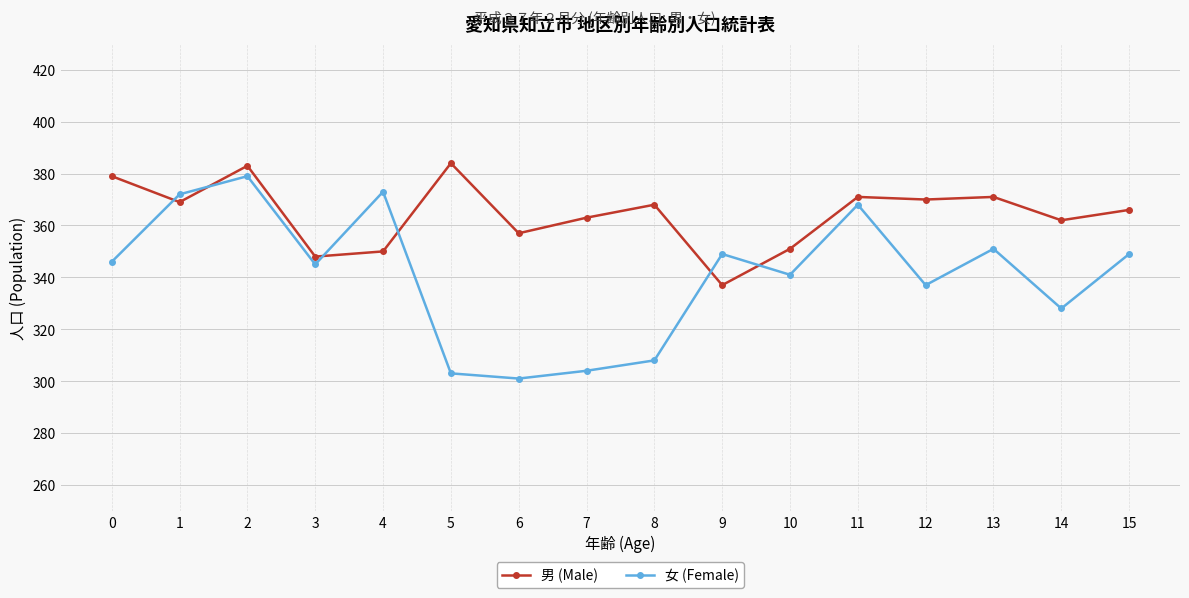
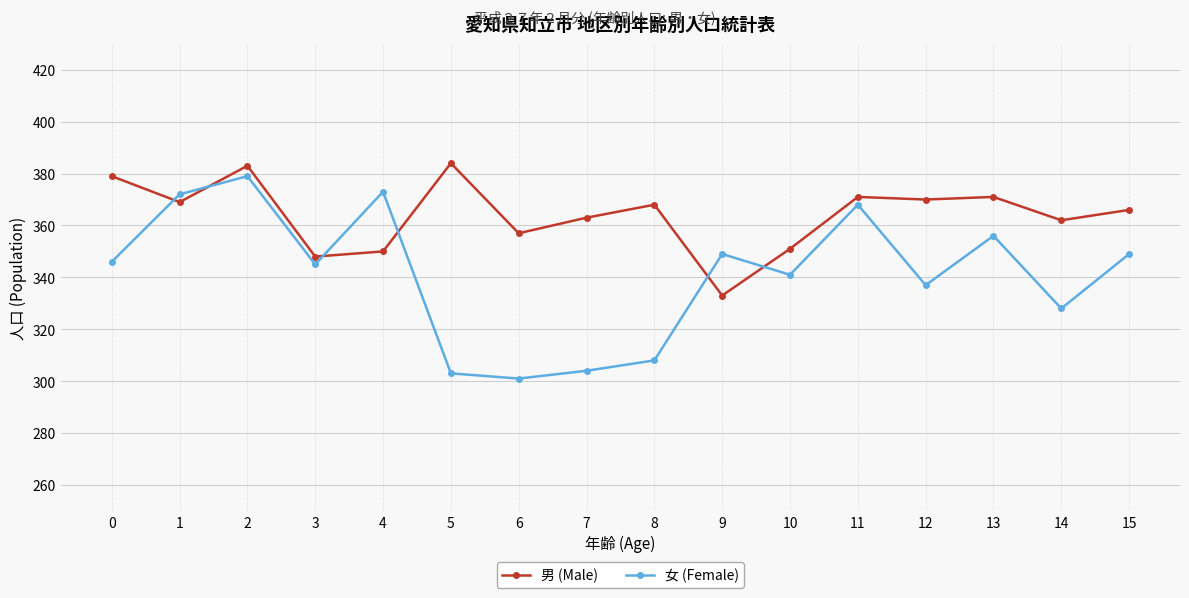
男 (Male), 9: 337 -> 333
女 (Female), 13: 351 -> 356
